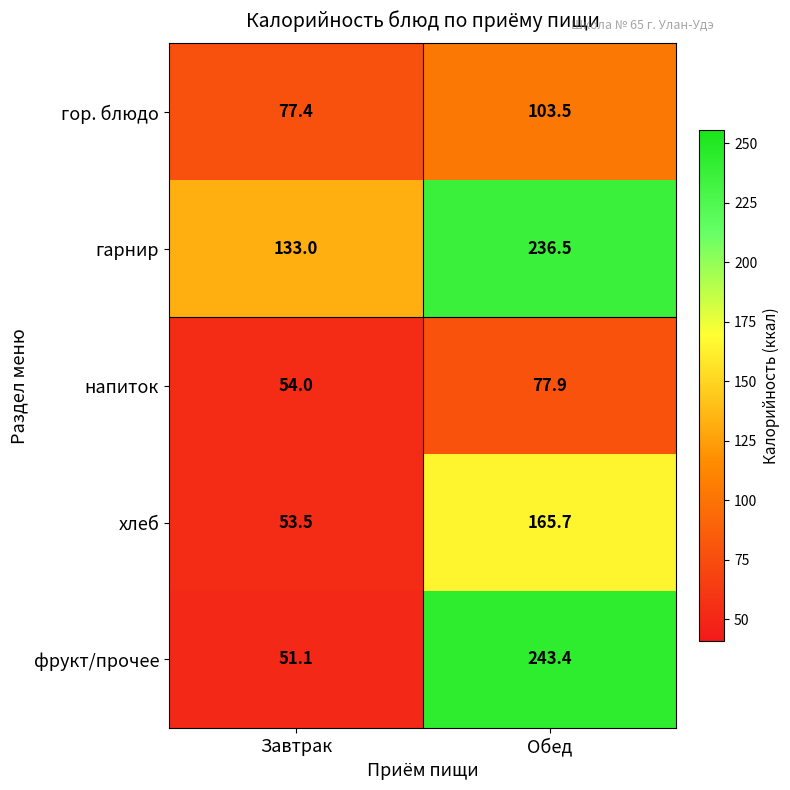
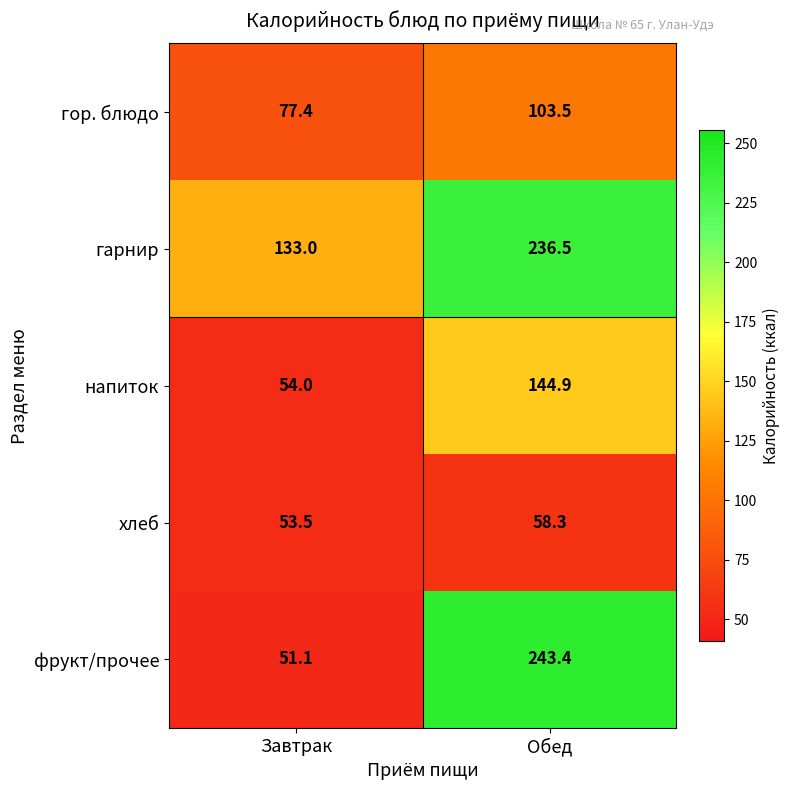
напиток, Обед: 77.9 -> 144.9
хлеб, Обед: 165.7 -> 58.3
